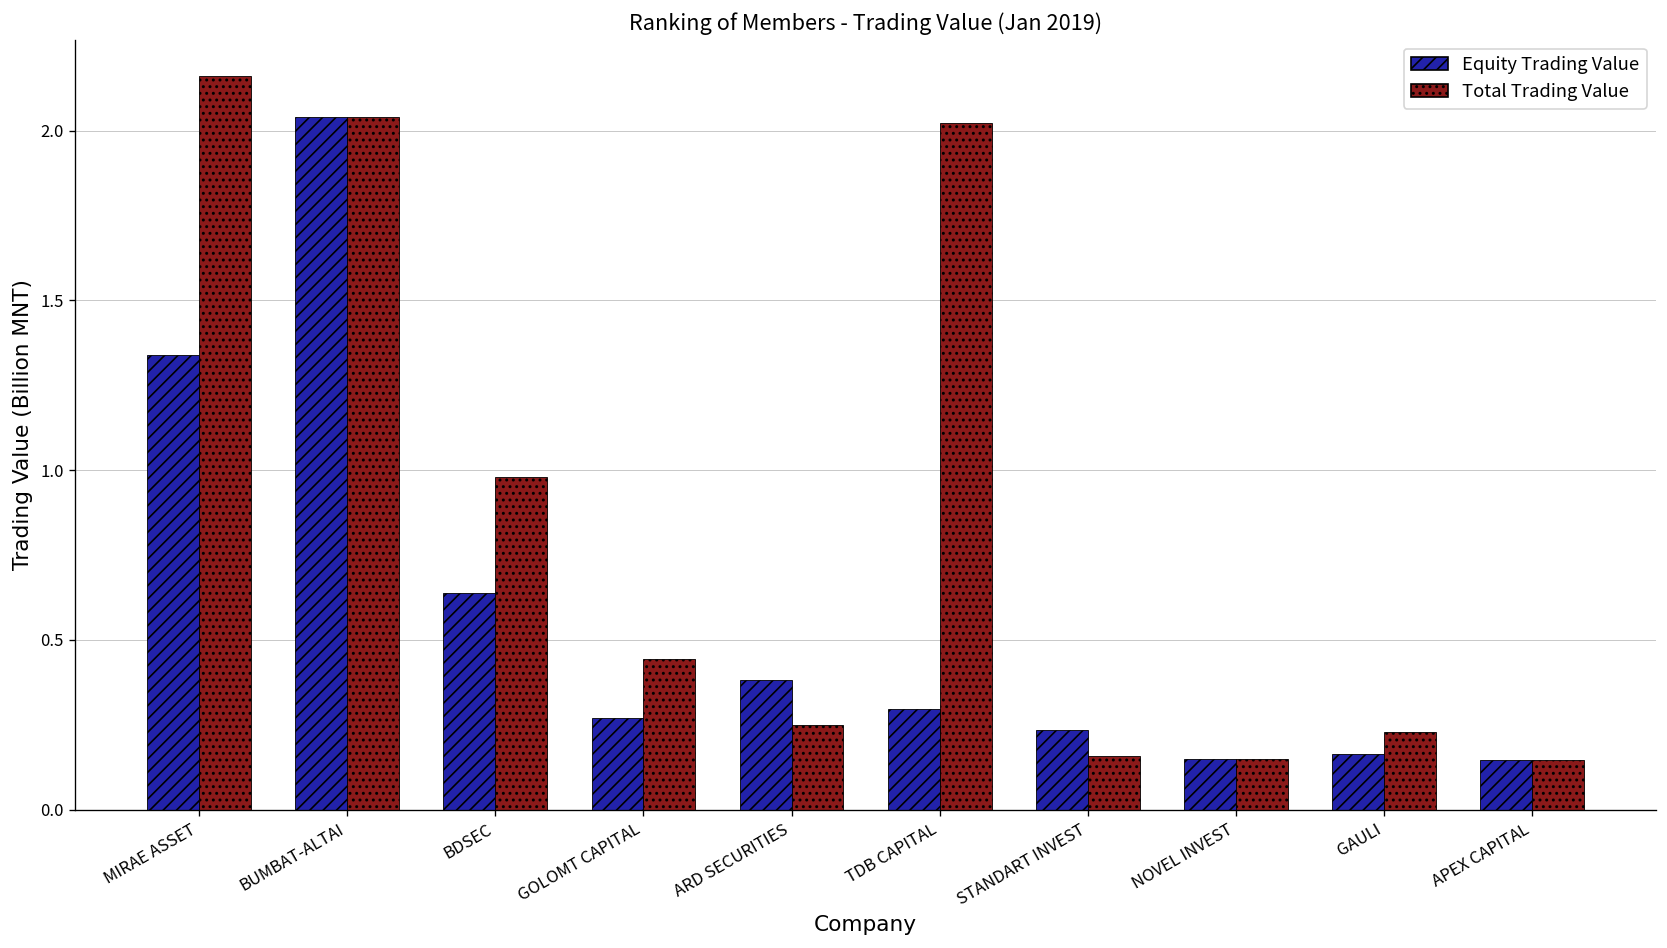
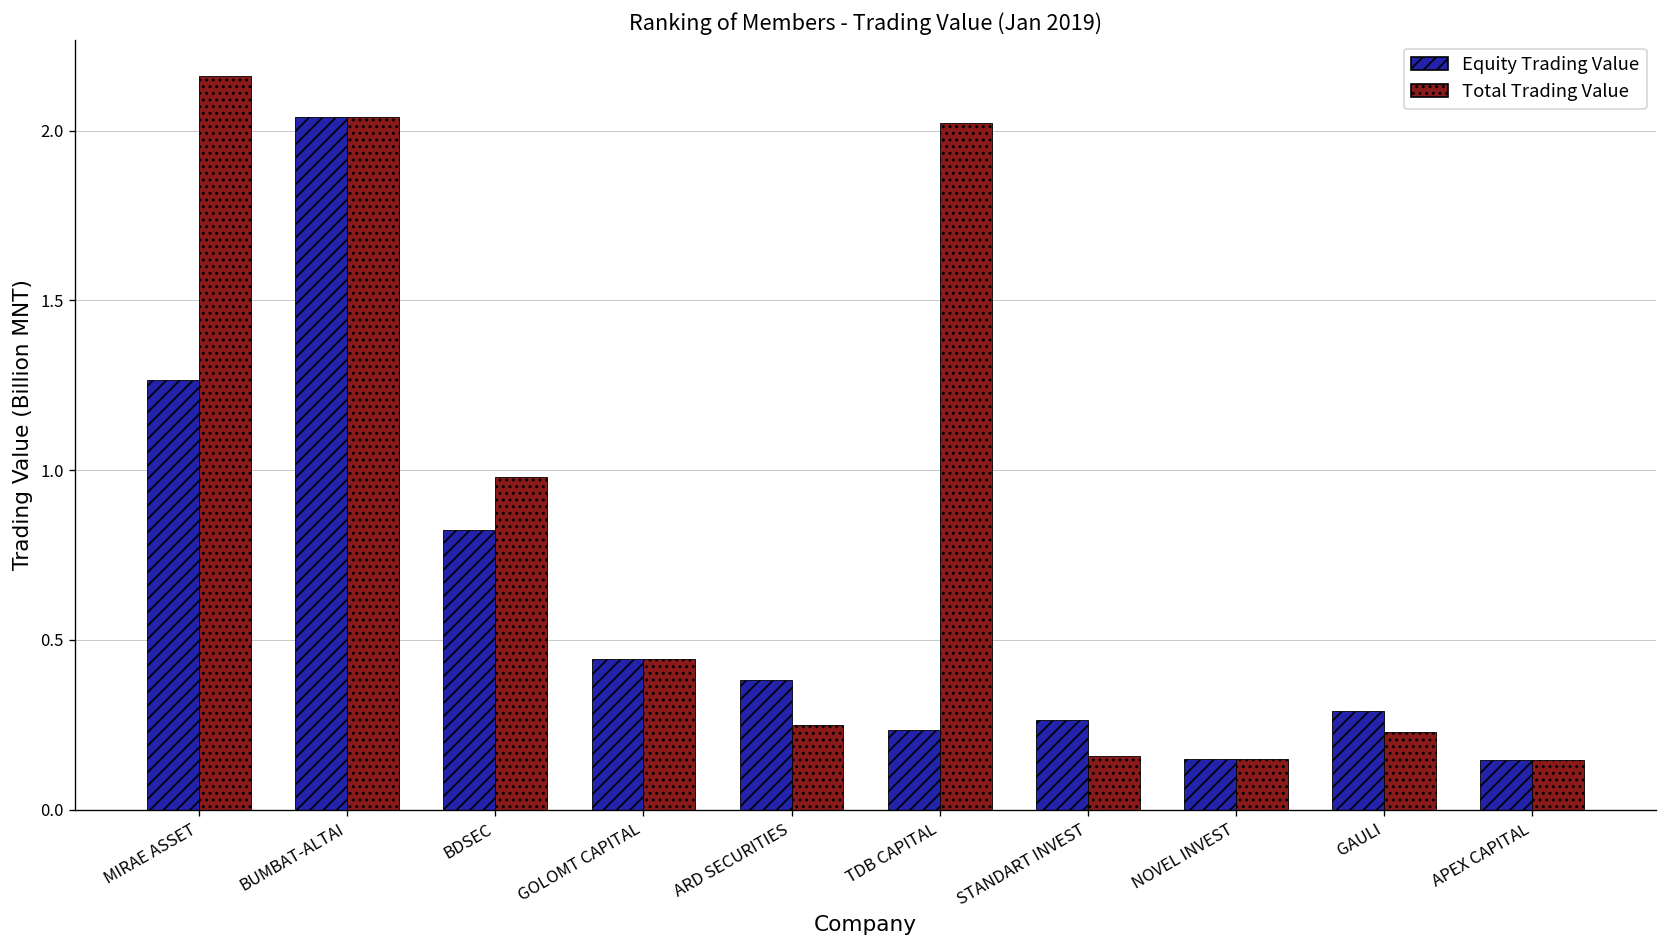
Equity Trading Value, MIRAE ASSET: 1.34 -> 1.26
Equity Trading Value, BDSEC: 0.64 -> 0.82
Equity Trading Value, GOLOMT CAPITAL: 0.27 -> 0.44
Equity Trading Value, TDB CAPITAL: 0.30 -> 0.23
Equity Trading Value, STANDART INVEST: 0.24 -> 0.26
Equity Trading Value, GAULI: 0.16 -> 0.29
